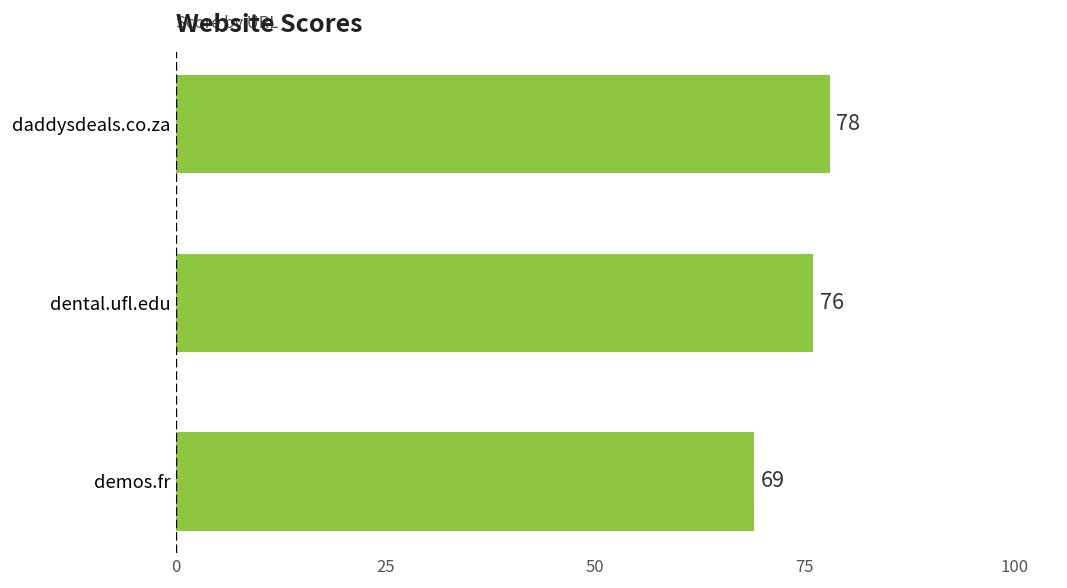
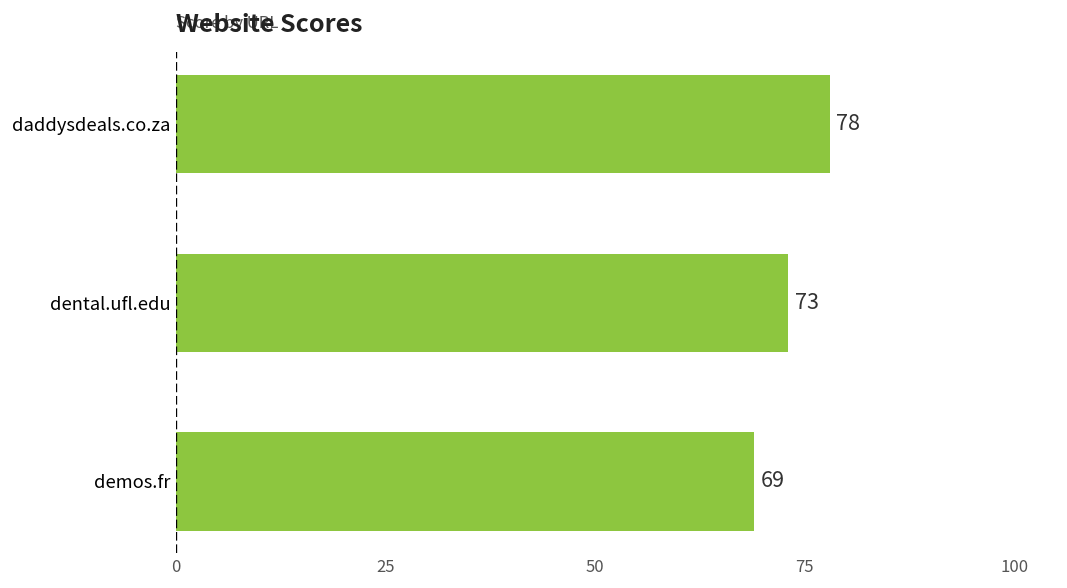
dental.ufl.edu: 76 -> 73
